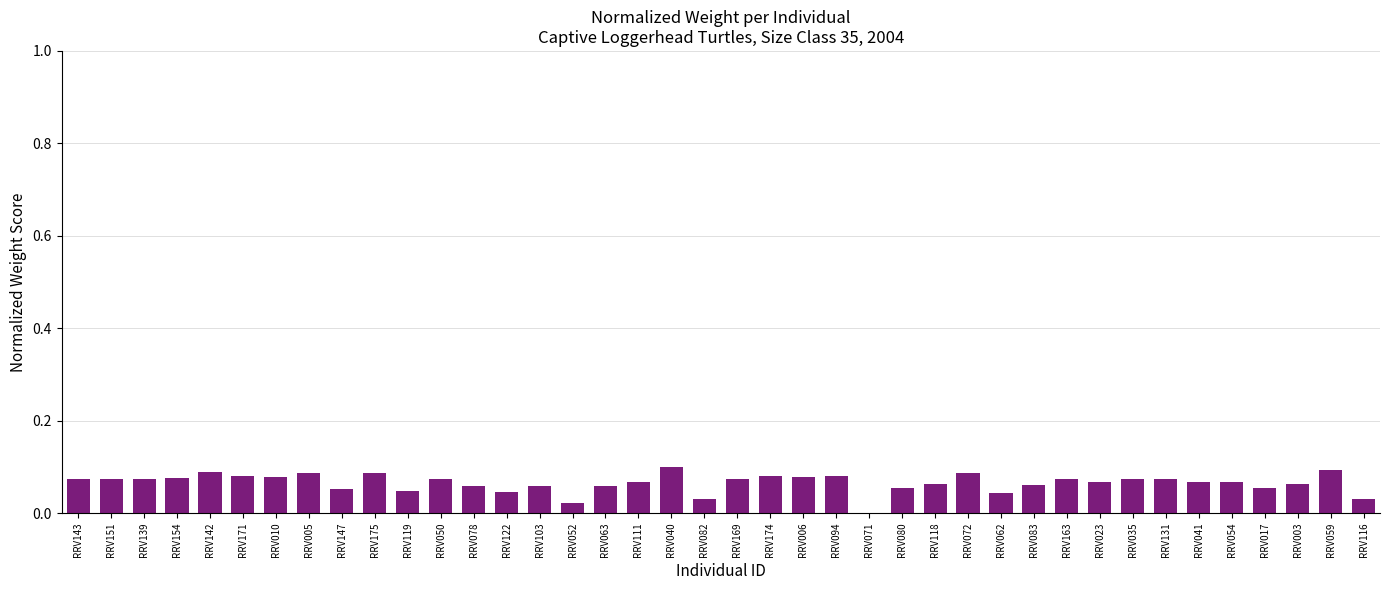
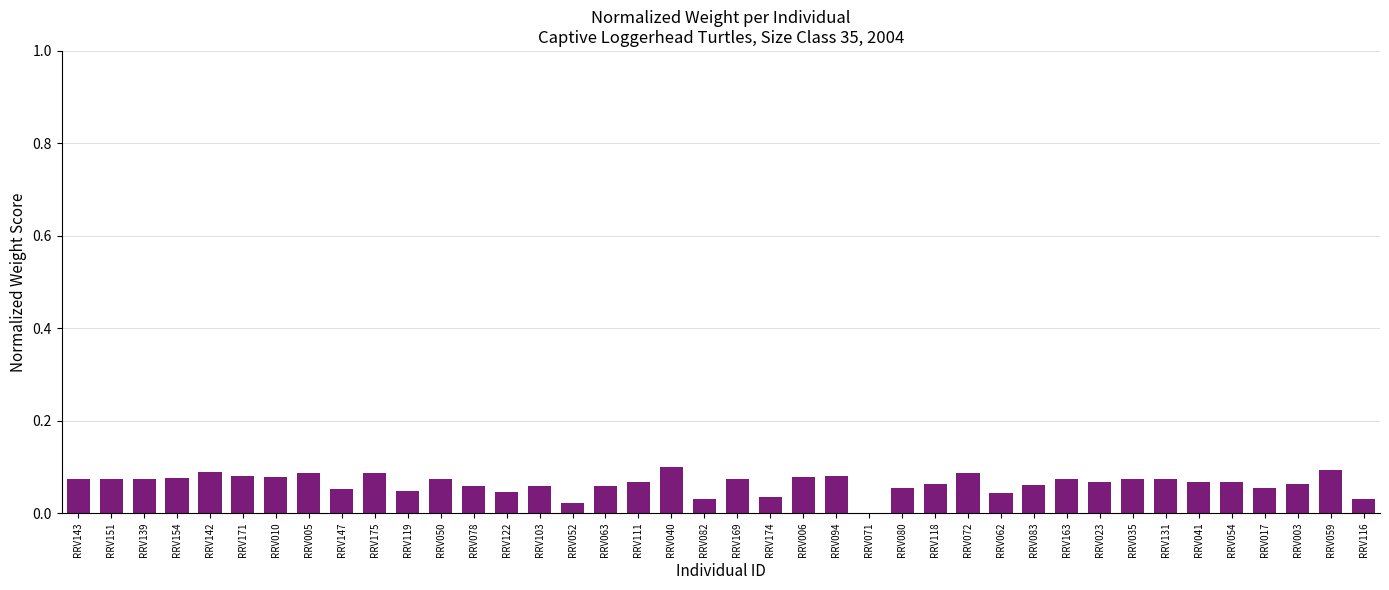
RRV174: 0.08 -> 0.04
